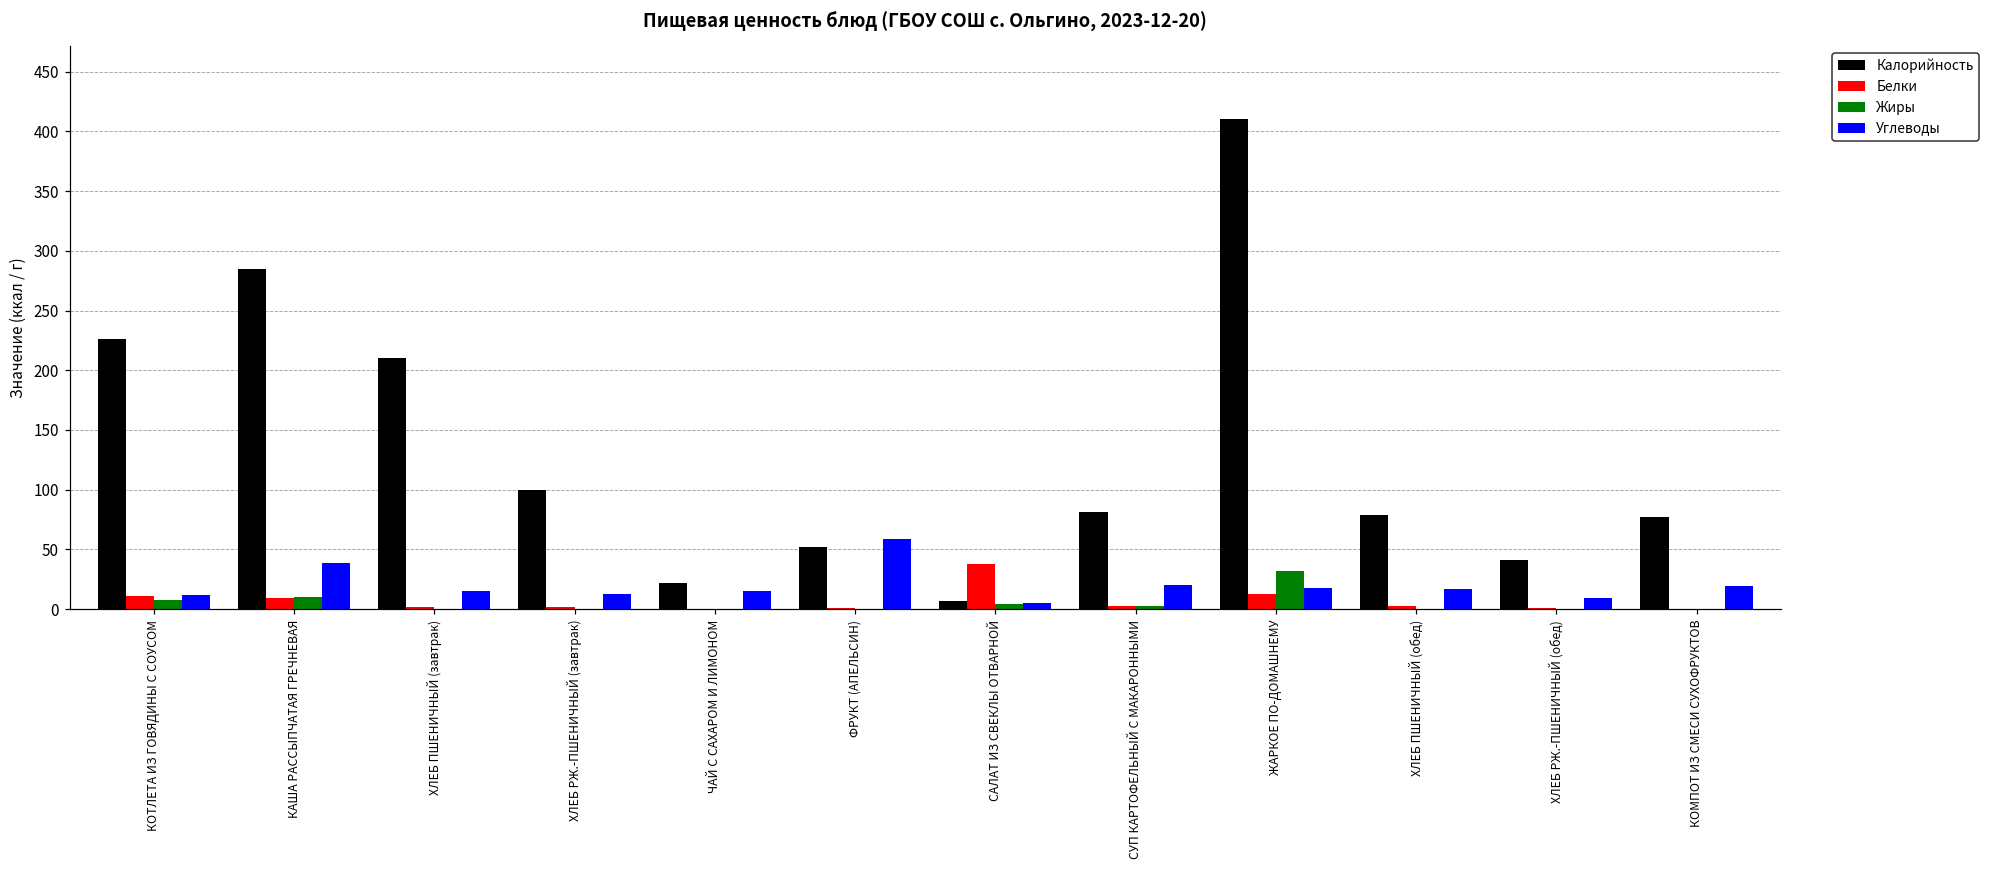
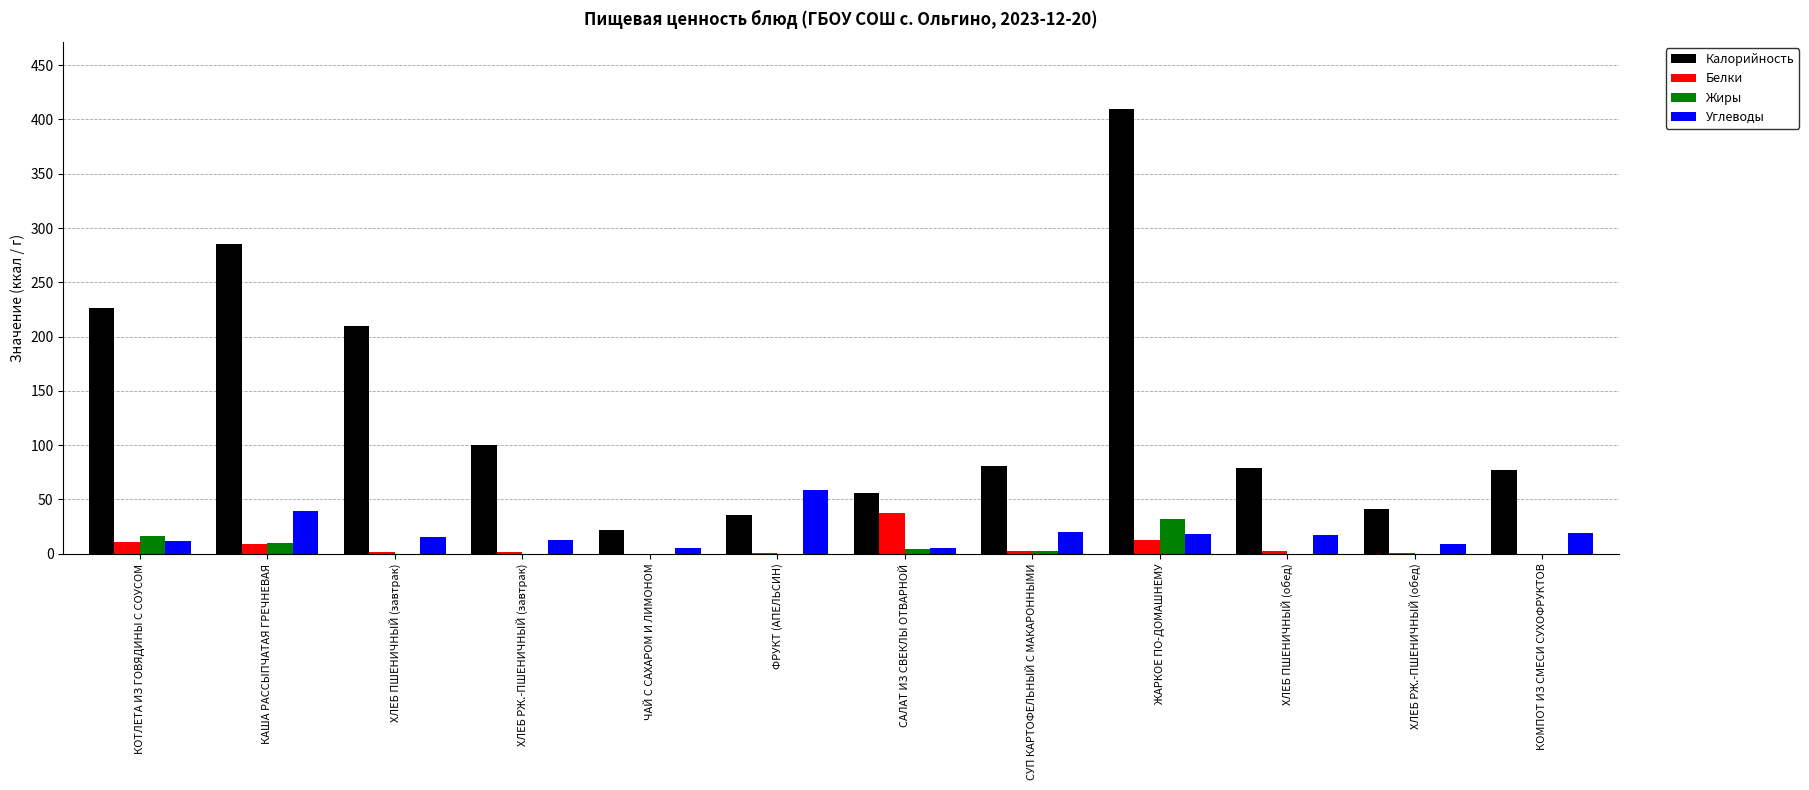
Жиры, КОТЛЕТА ИЗ ГОВЯДИНЫ С СОУСОМ: 8 -> 16
Углеводы, ЧАЙ С САХАРОМ И ЛИМОНОМ: 15 -> 5
Калорийность, ФРУКТ (АПЕЛЬСИН): 52 -> 36
Калорийность, САЛАТ ИЗ СВЕКЛЫ ОТВАРНОЙ: 7 -> 56
